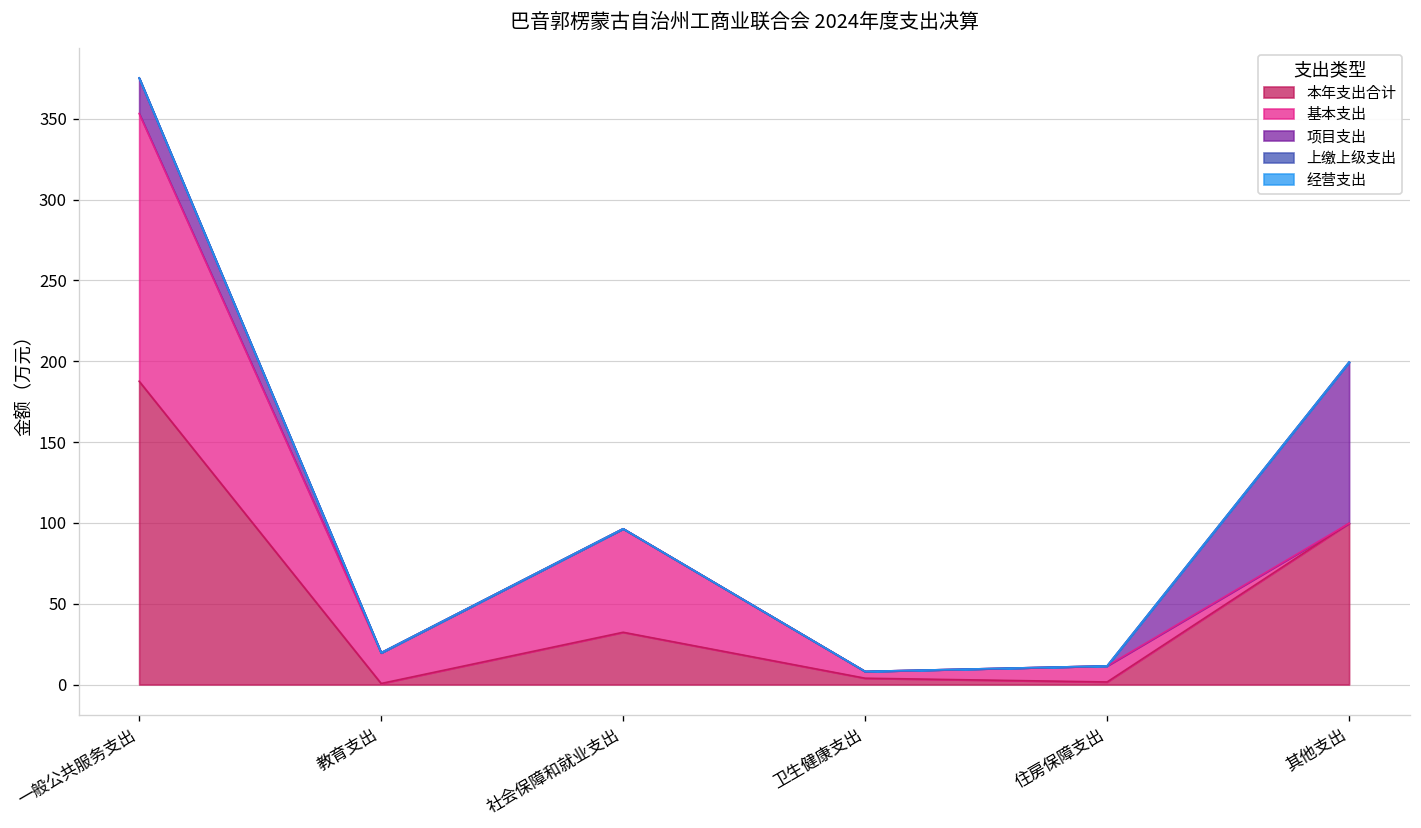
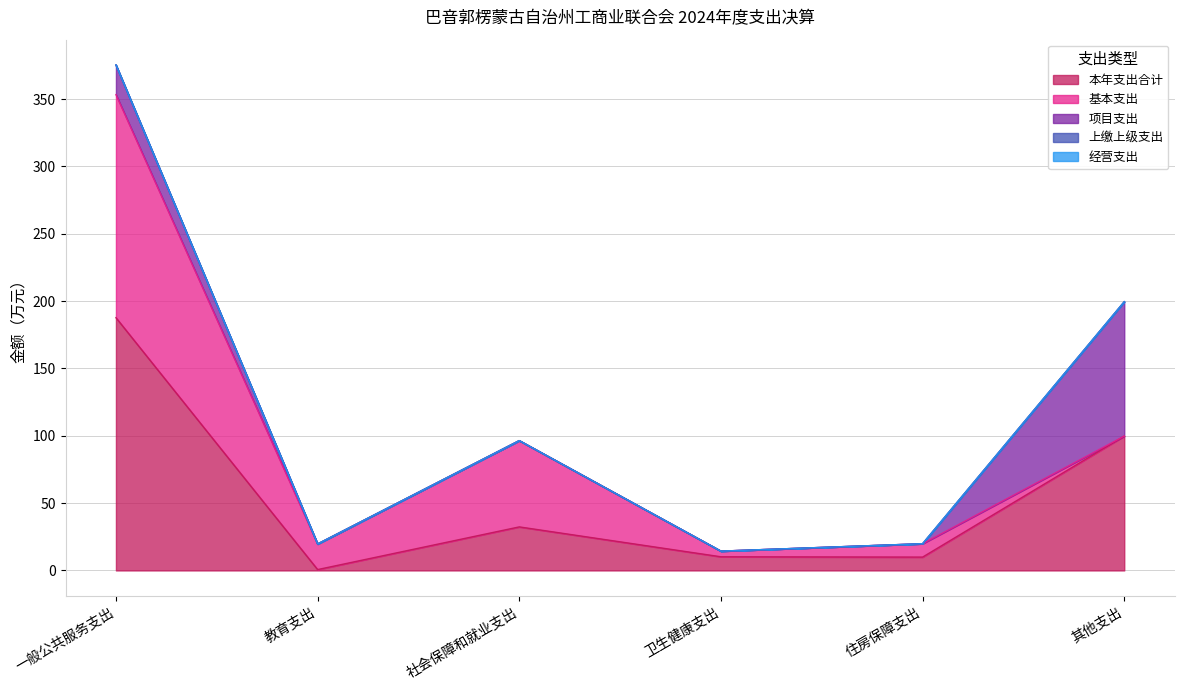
本年支出合计, 卫生健康支出: 4 -> 10
本年支出合计, 住房保障支出: 2 -> 10
